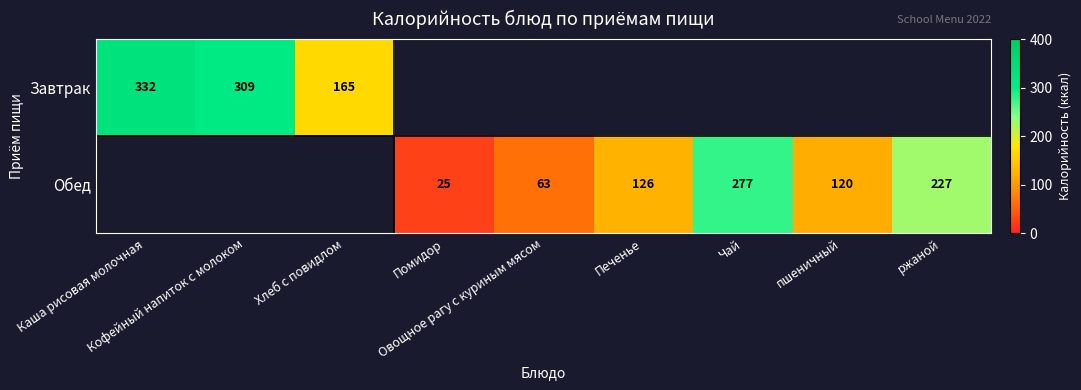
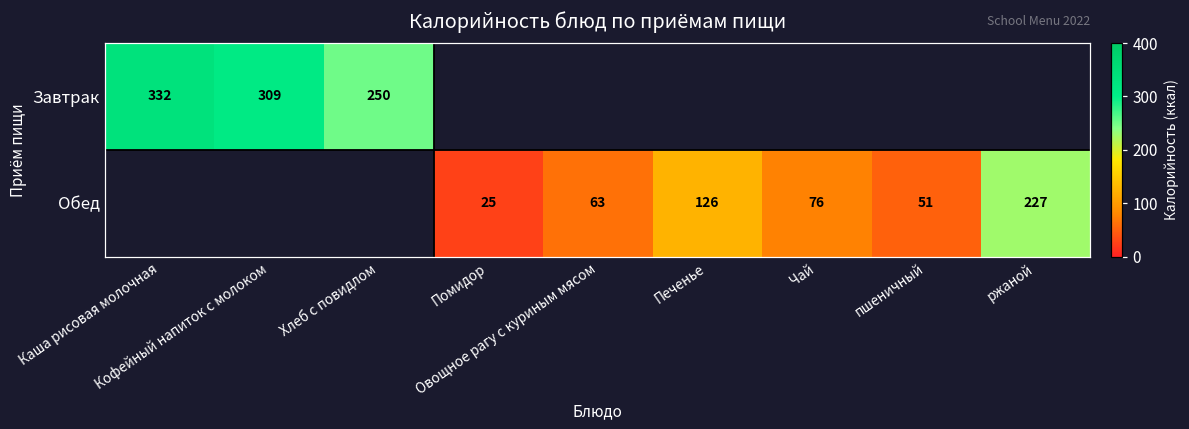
Завтрак, Хлеб с повидлом: 165 -> 250
Обед, Чай: 277 -> 76
Обед, пшеничный: 120 -> 51
